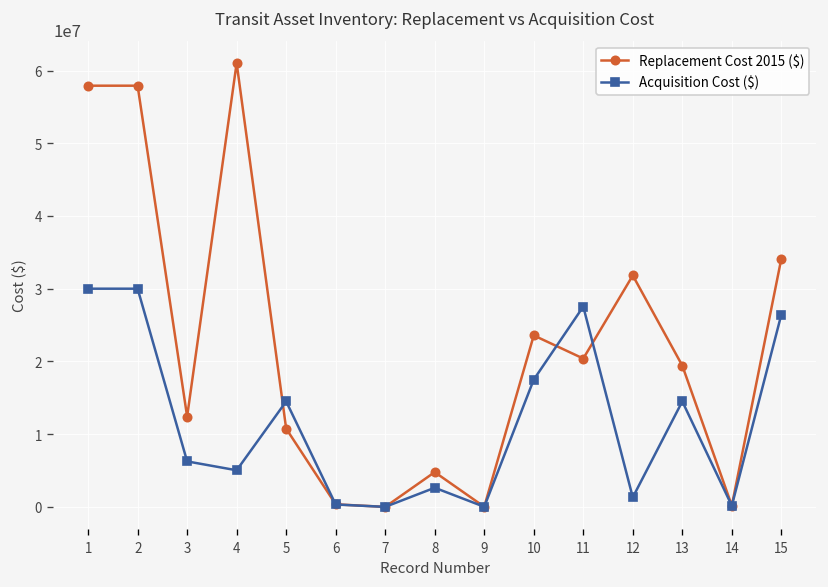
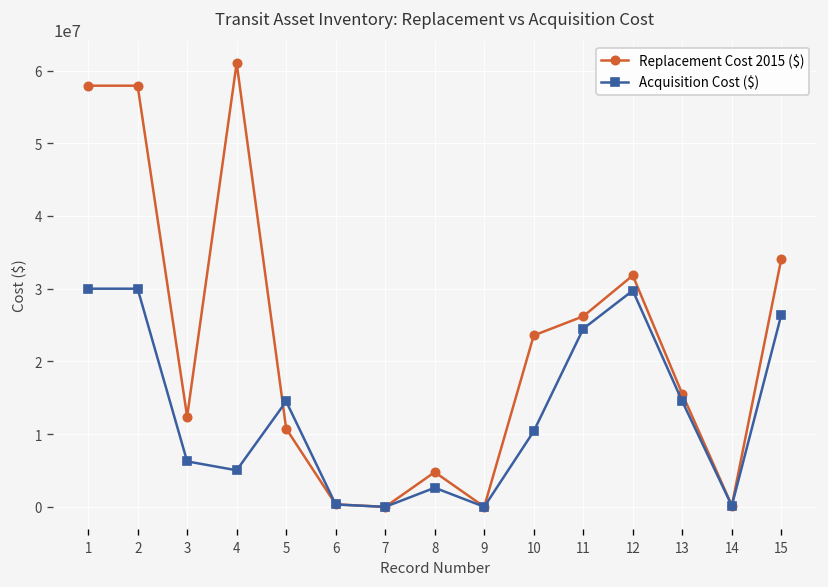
Acquisition Cost ($), 10: 17000000 -> 10000000
Replacement Cost 2015 ($), 11: 20000000 -> 26000000
Acquisition Cost ($), 11: 28000000 -> 24000000
Acquisition Cost ($), 12: 1000000 -> 30000000
Replacement Cost 2015 ($), 13: 19000000 -> 16000000
